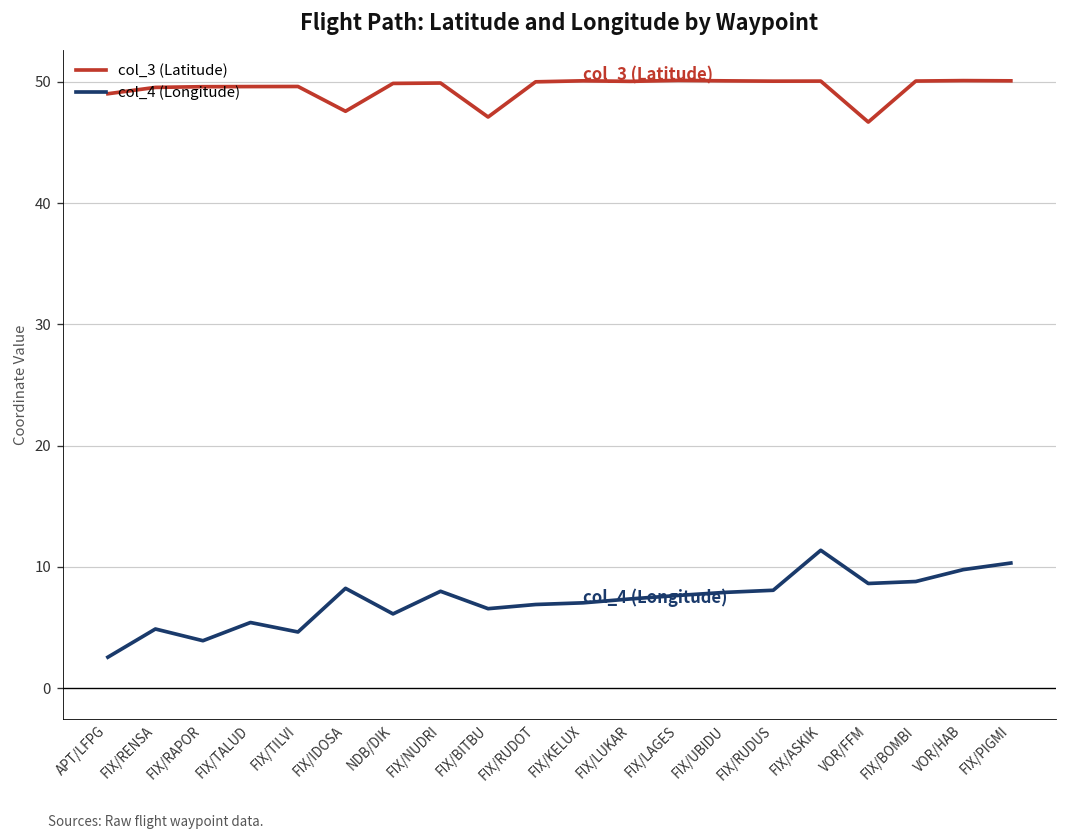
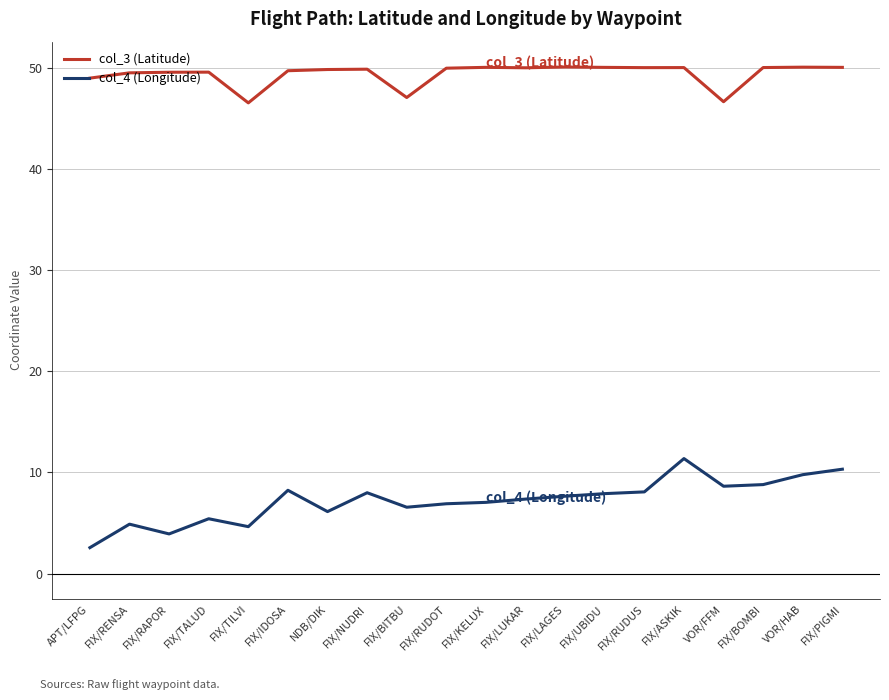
col_3 (Latitude), FIX/TILVI: 49.6 -> 46.6
col_3 (Latitude), FIX/IDOSA: 47.6 -> 49.7
